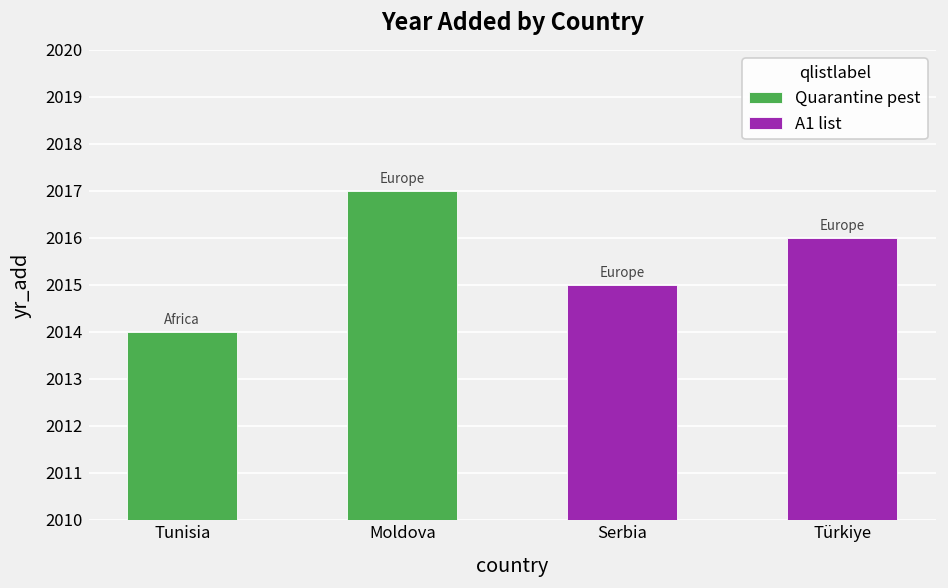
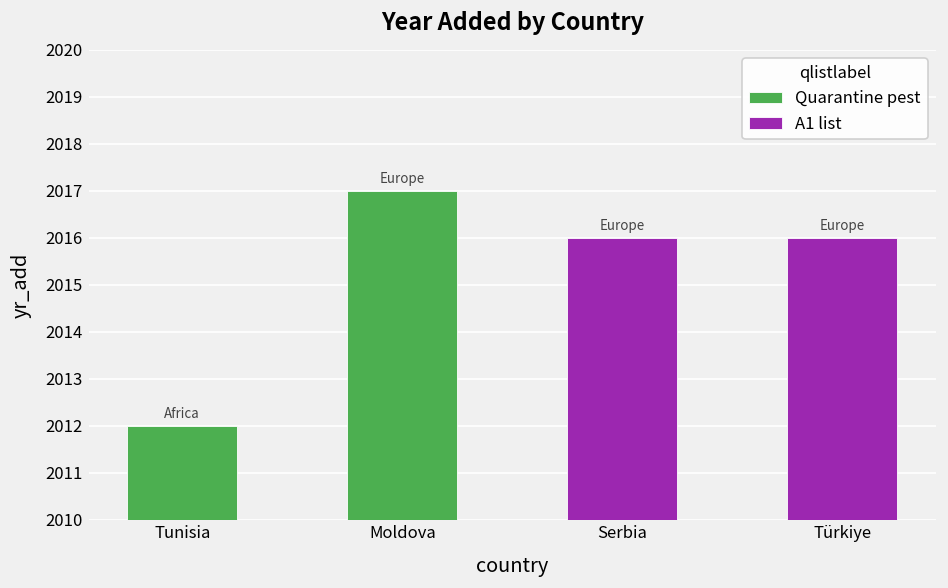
Quarantine pest, Tunisia: 2014 -> 2012
A1 list, Serbia: 2015 -> 2016
